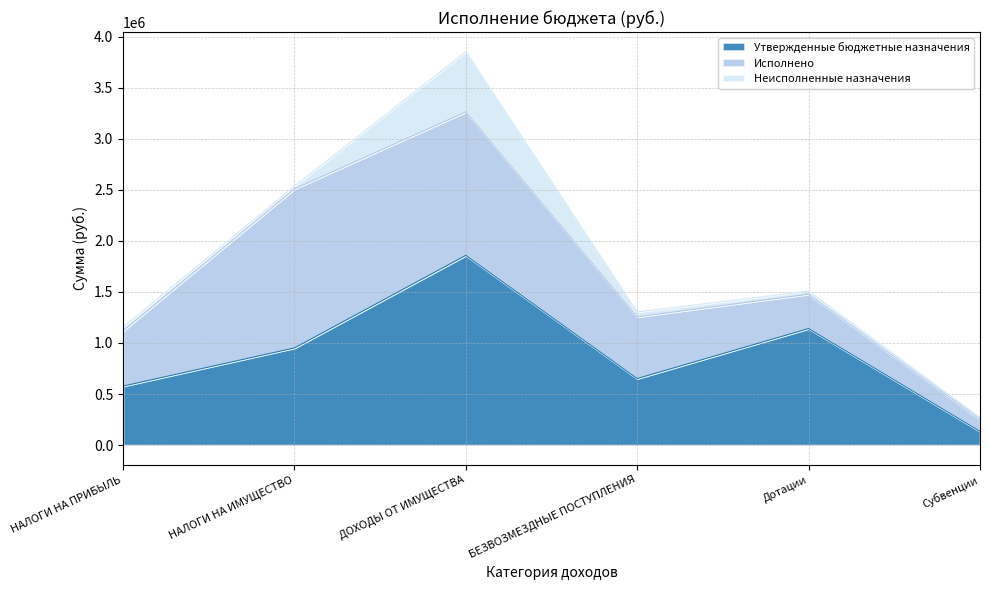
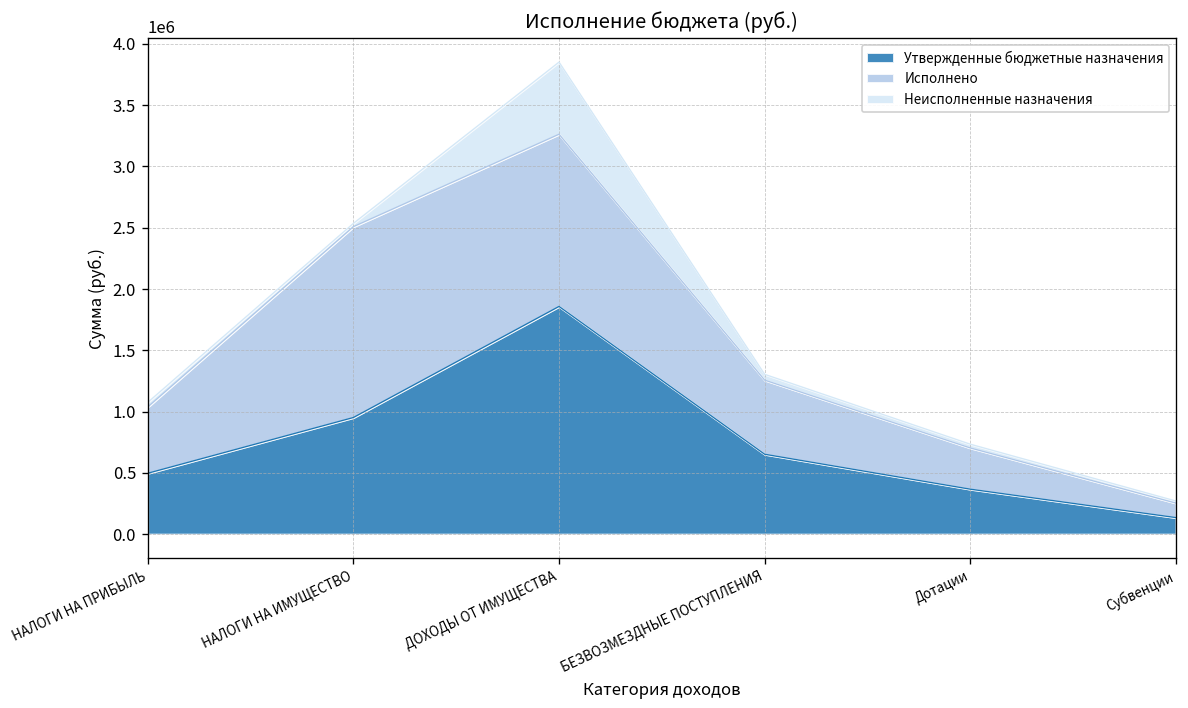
Утвержденные бюджетные назначения, НАЛОГИ НА ПРИБЫЛЬ: 580000 -> 500000
Утвержденные бюджетные назначения, Дотации: 1140000 -> 370000
